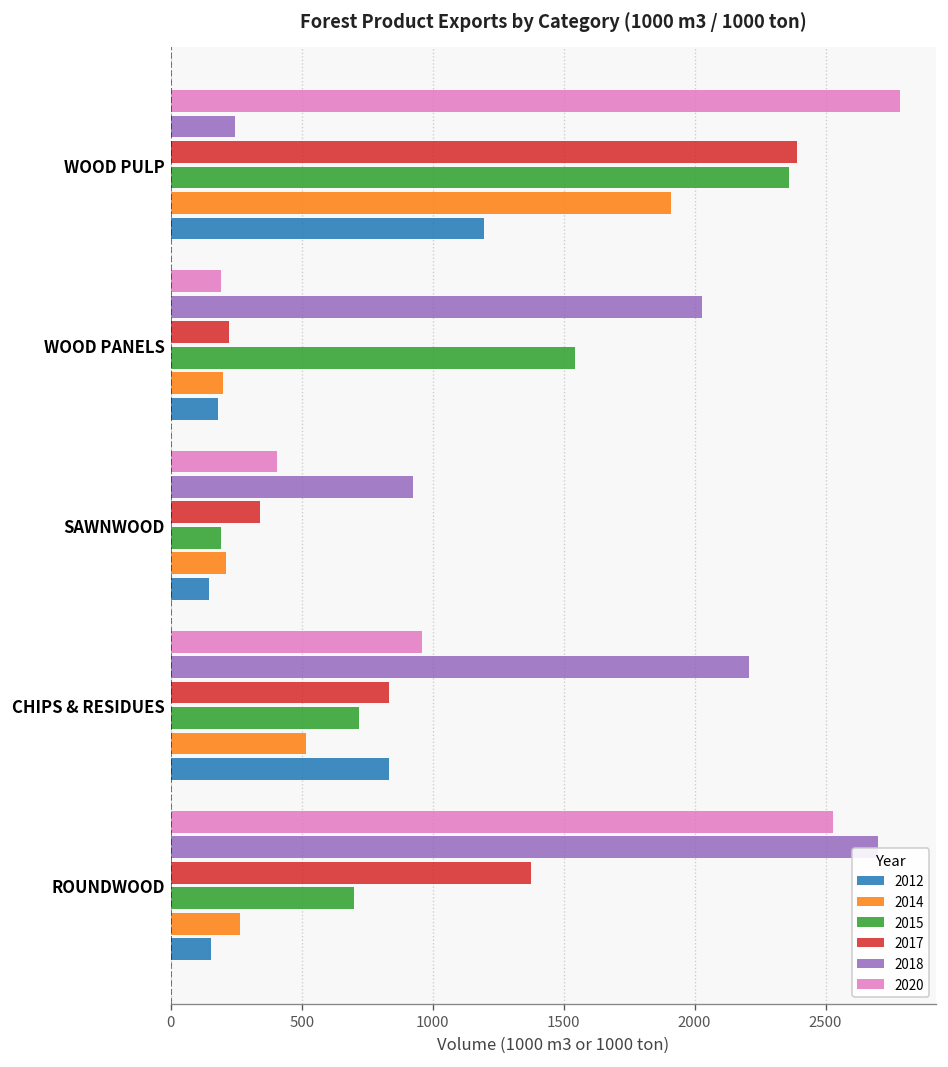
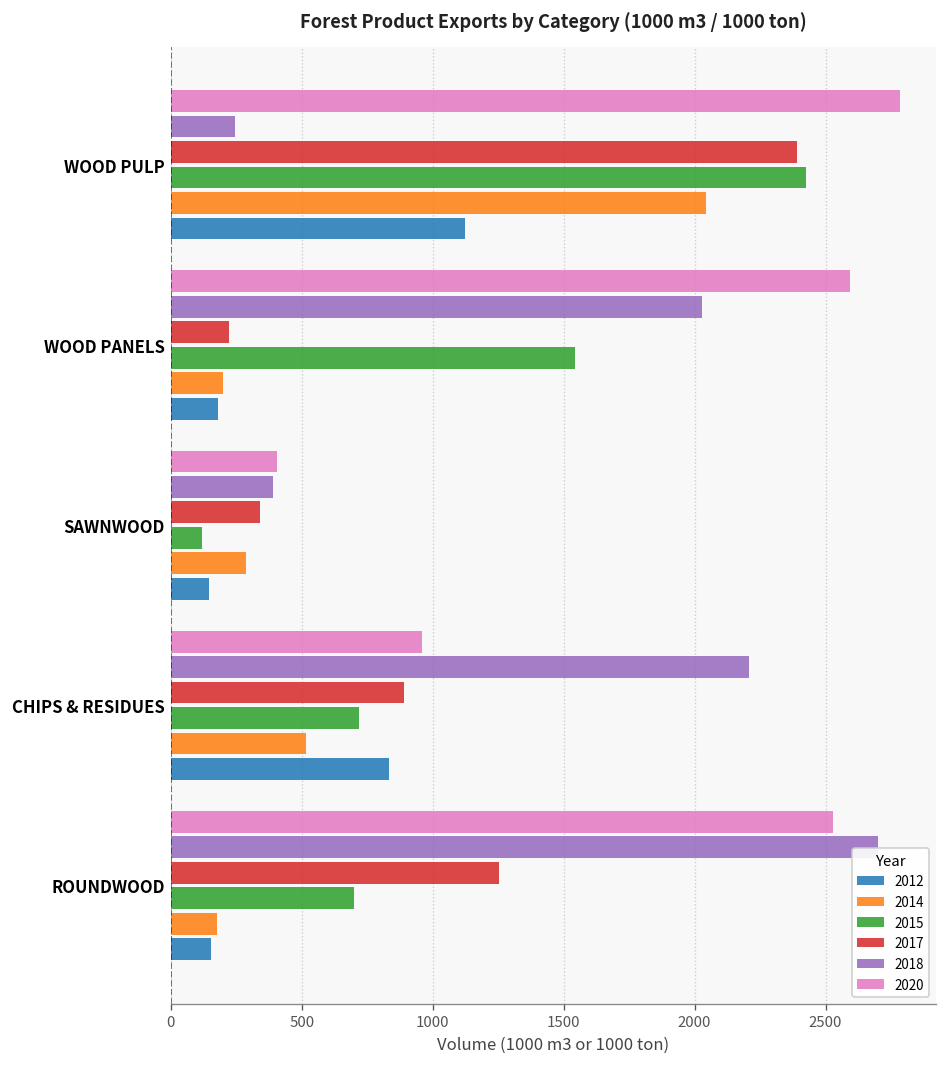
2015, WOOD PULP: 2360 -> 2430
2014, WOOD PULP: 1910 -> 2040
2012, WOOD PULP: 1200 -> 1120
2020, WOOD PANELS: 190 -> 2600
2018, SAWNWOOD: 930 -> 390
2015, SAWNWOOD: 190 -> 120
2014, SAWNWOOD: 210 -> 290
2017, CHIPS & RESIDUES: 830 -> 890
2017, ROUNDWOOD: 1380 -> 1250
2014, ROUNDWOOD: 260 -> 180
